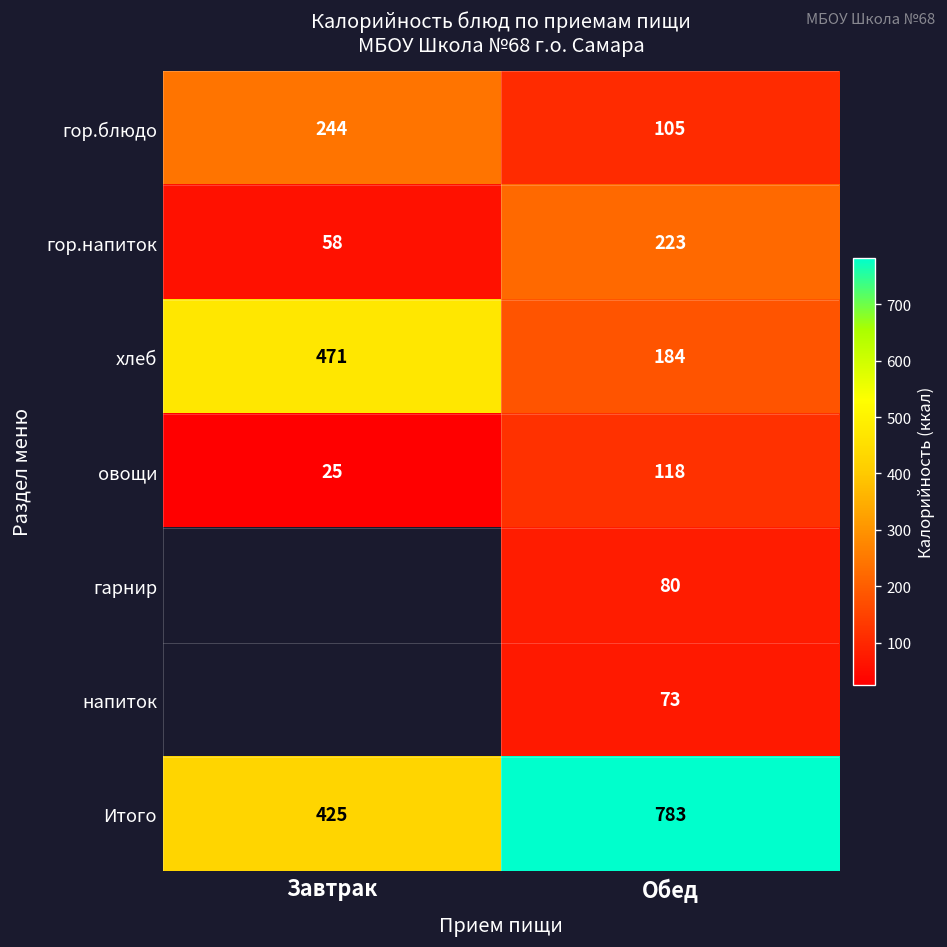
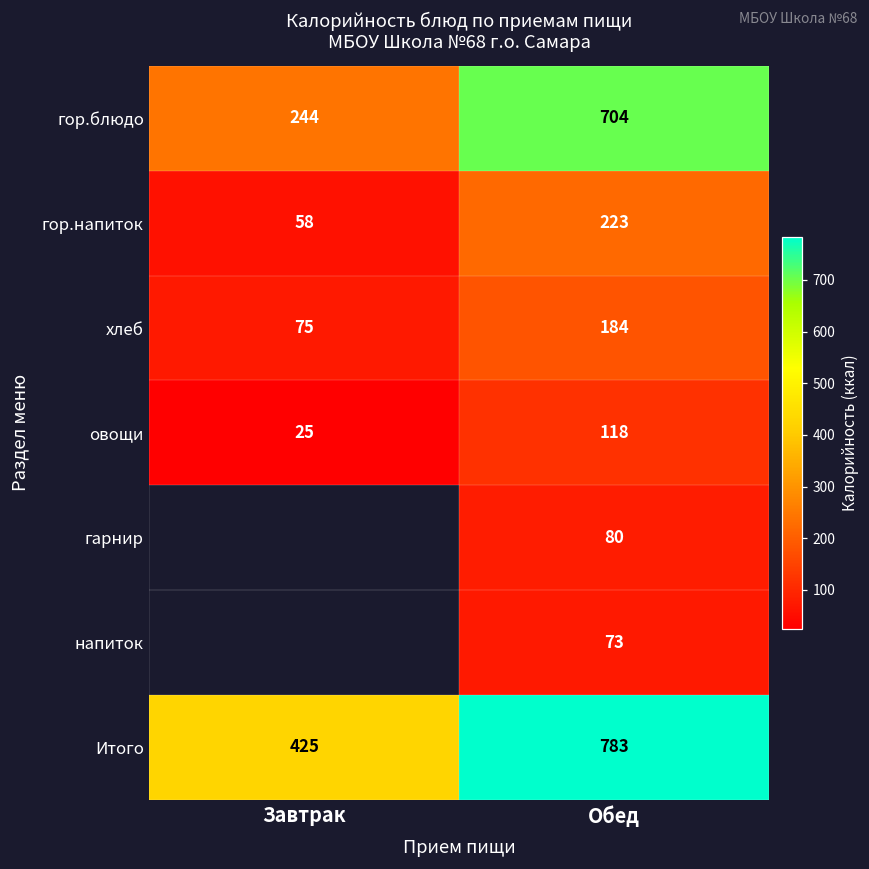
гор.блюдо, Обед: 105 -> 704
хлеб, Завтрак: 471 -> 75
